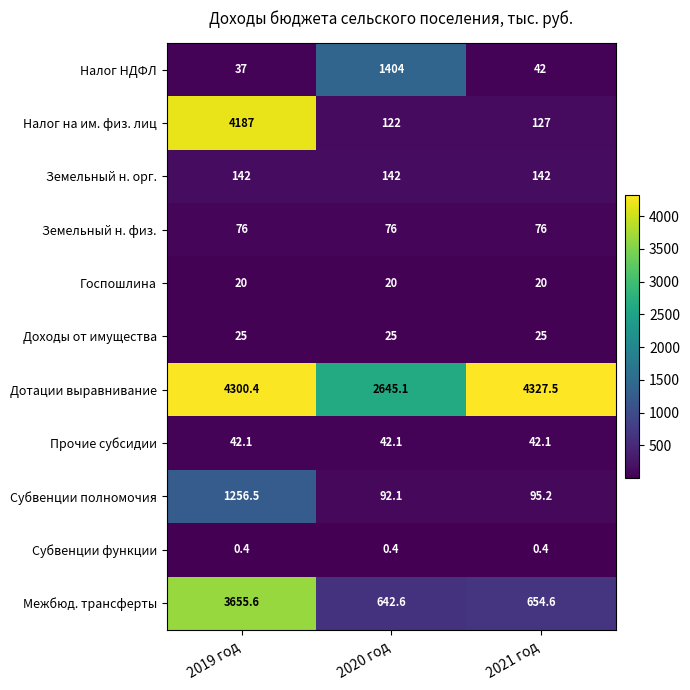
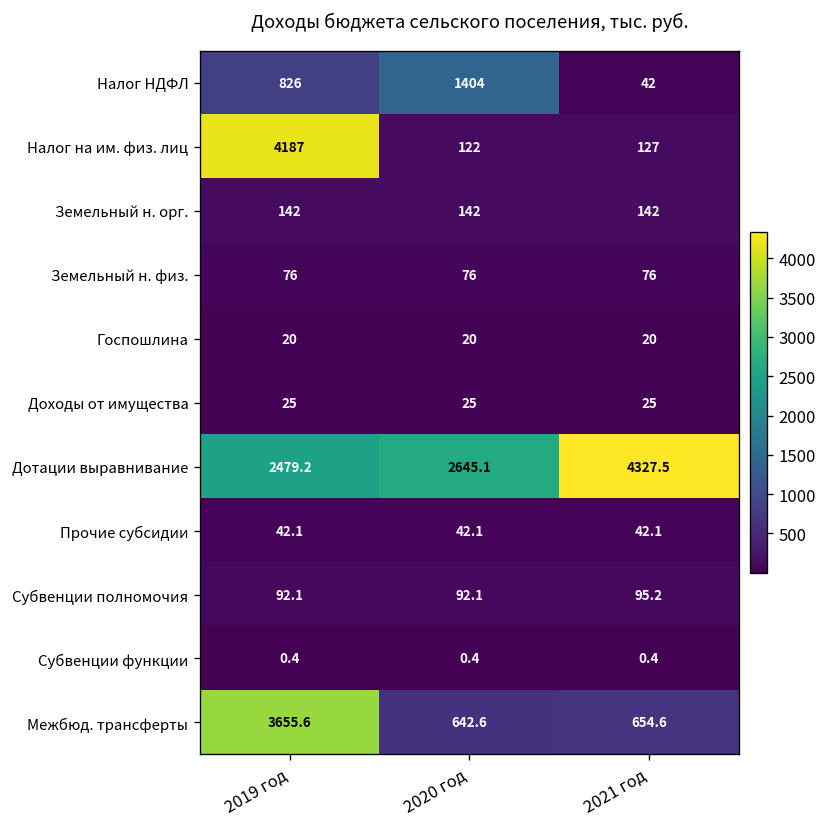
Налог НДФЛ, 2019 год: 37 -> 826
Дотации выравнивание, 2019 год: 4300.4 -> 2479.2
Субвенции полномочия, 2019 год: 1256.5 -> 92.1
